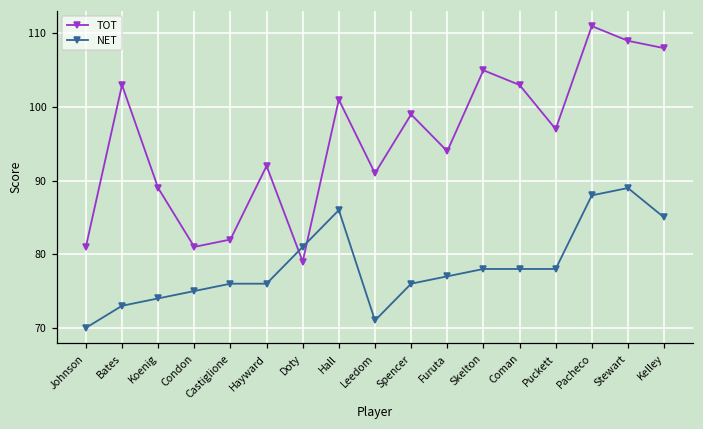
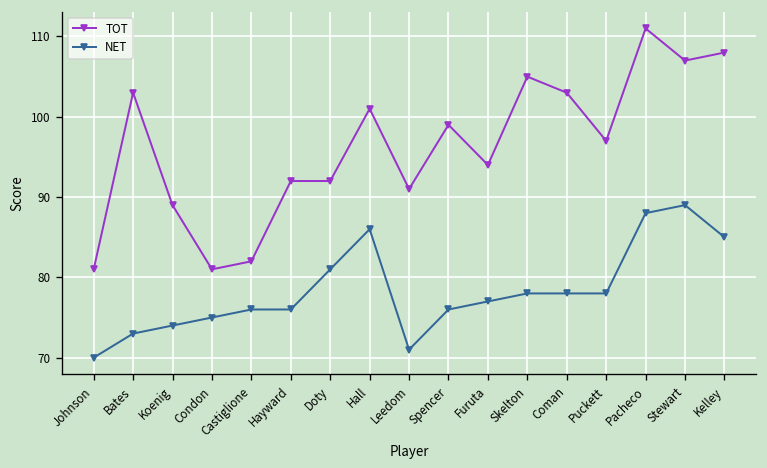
TOT, Doty: 79 -> 92
TOT, Stewart: 109 -> 107
